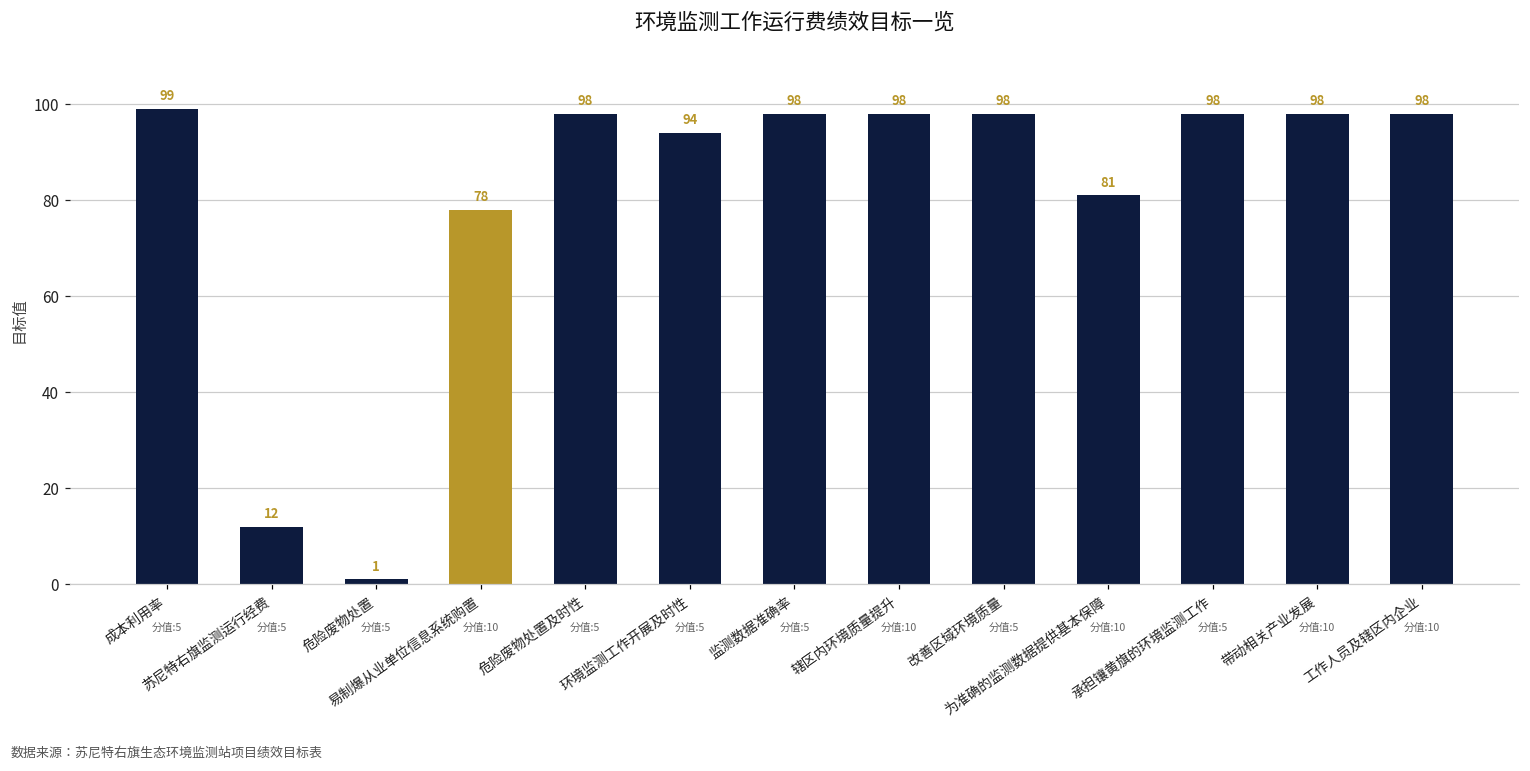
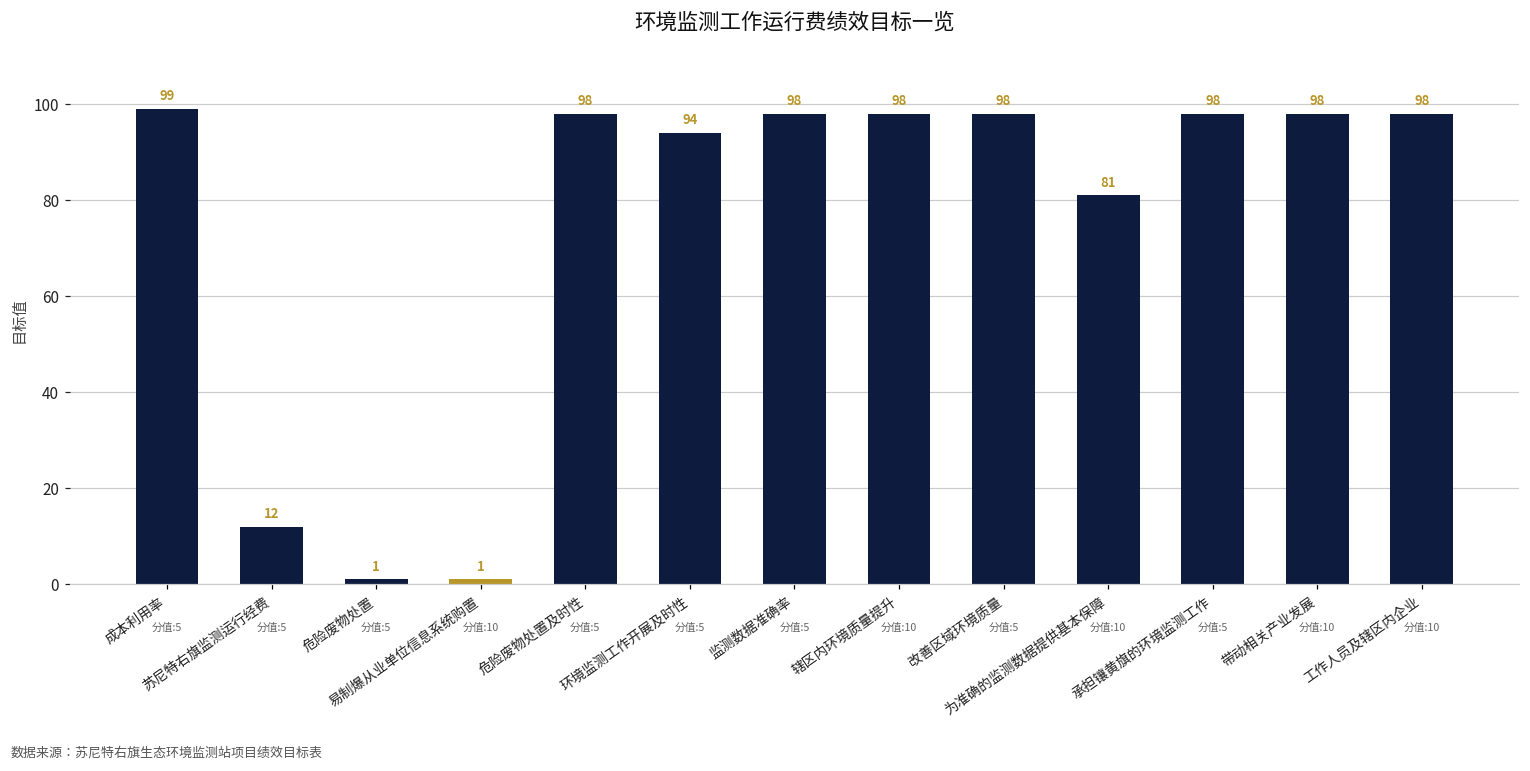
易制爆从业单位信息系统购置: 78 -> 1
